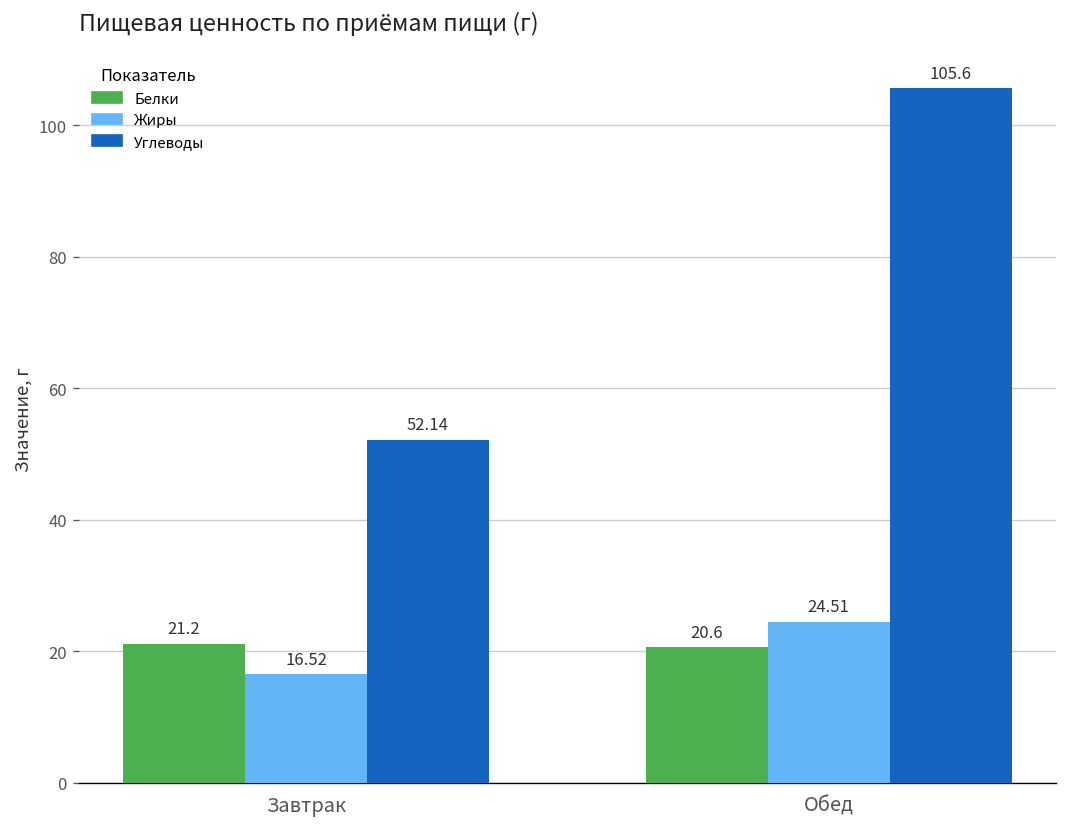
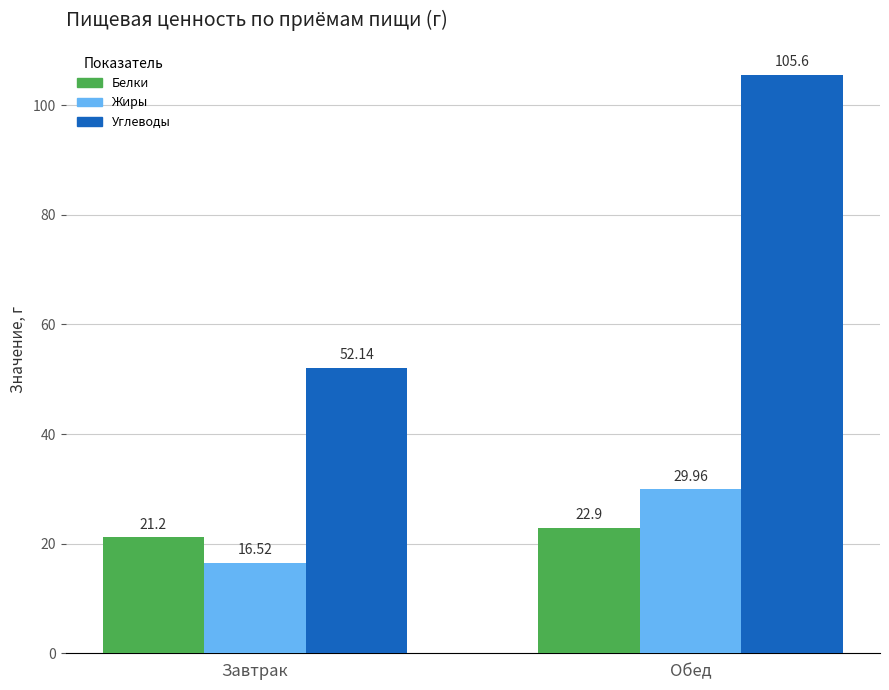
Белки, Обед: 20.6 -> 22.9
Жиры, Обед: 24.51 -> 29.96
